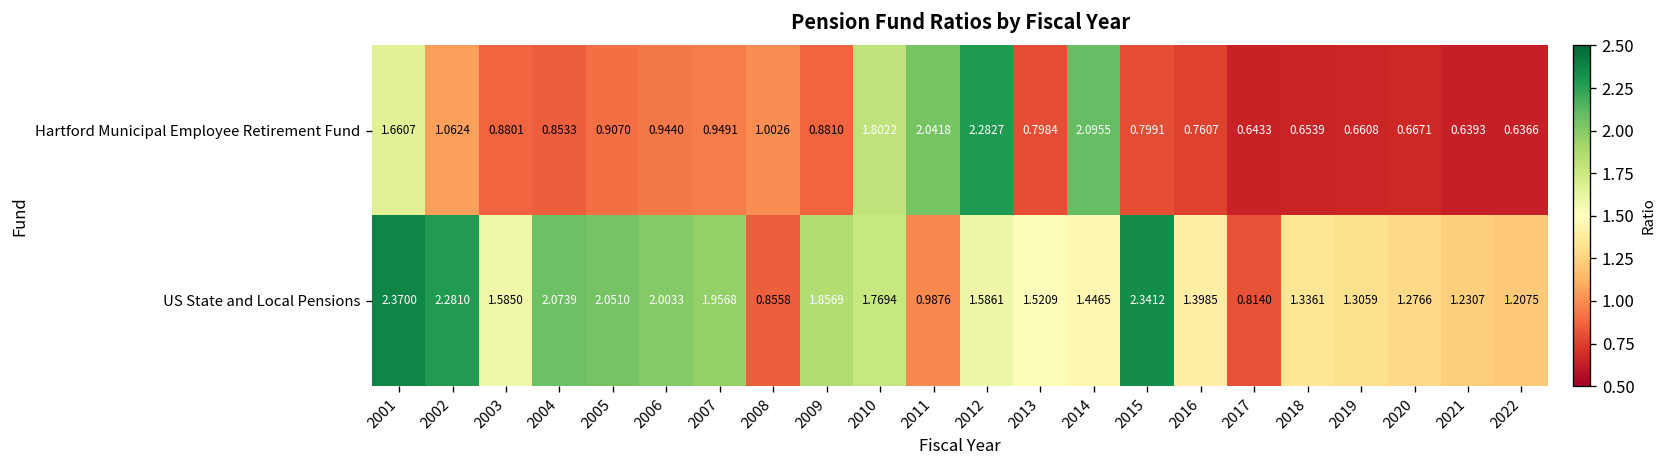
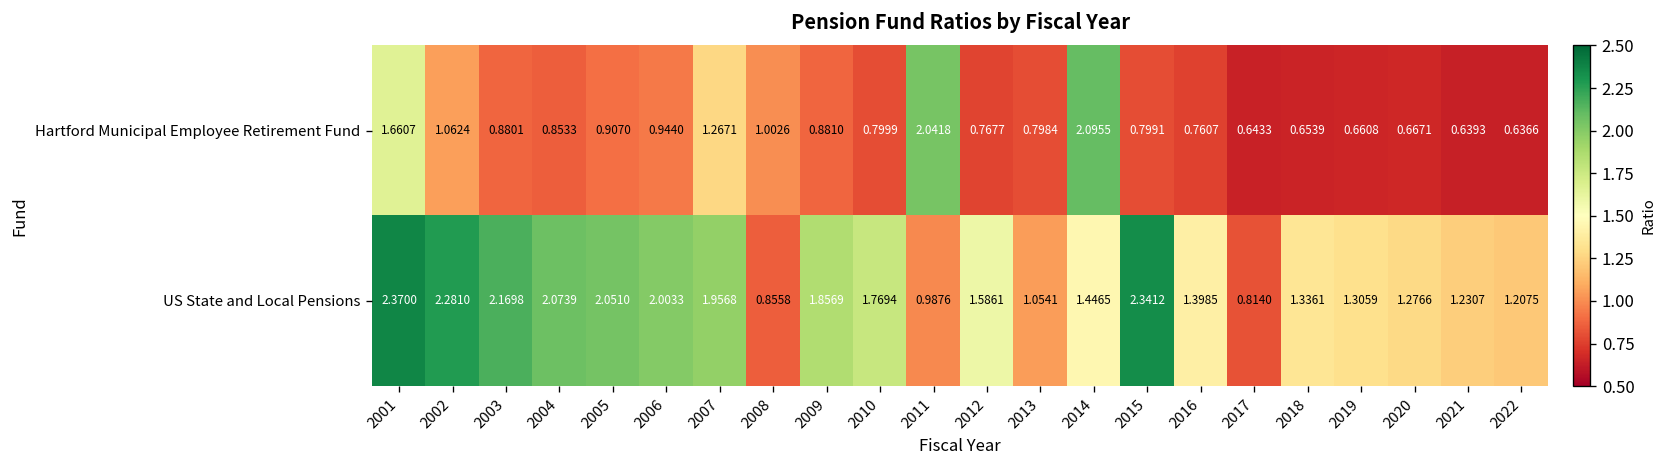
Hartford Municipal Employee Retirement Fund, 2007: 0.9491 -> 1.2671
Hartford Municipal Employee Retirement Fund, 2010: 1.8022 -> 0.7999
Hartford Municipal Employee Retirement Fund, 2012: 2.2827 -> 0.7677
US State and Local Pensions, 2003: 1.5850 -> 2.1698
US State and Local Pensions, 2013: 1.5209 -> 1.0541
